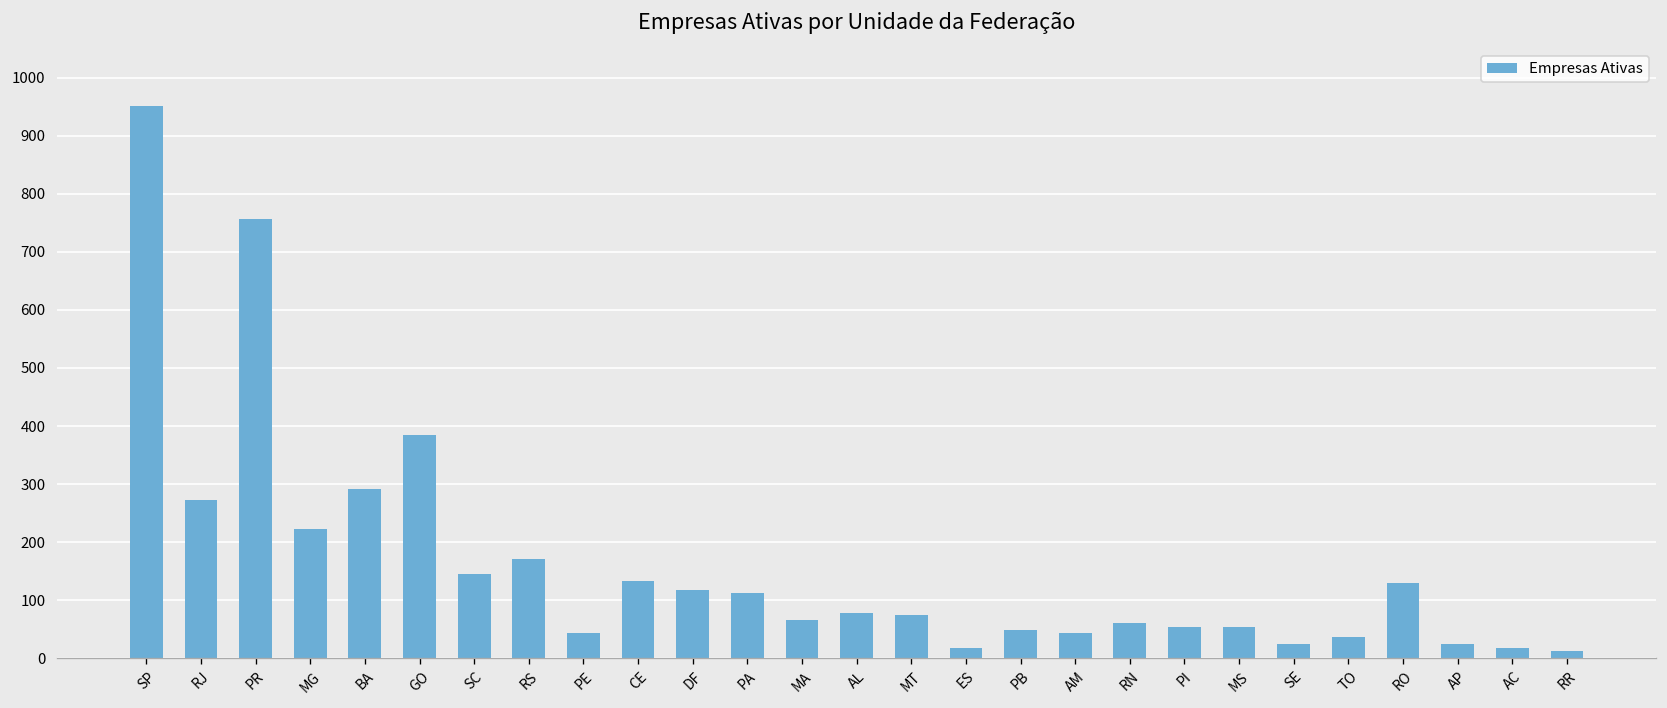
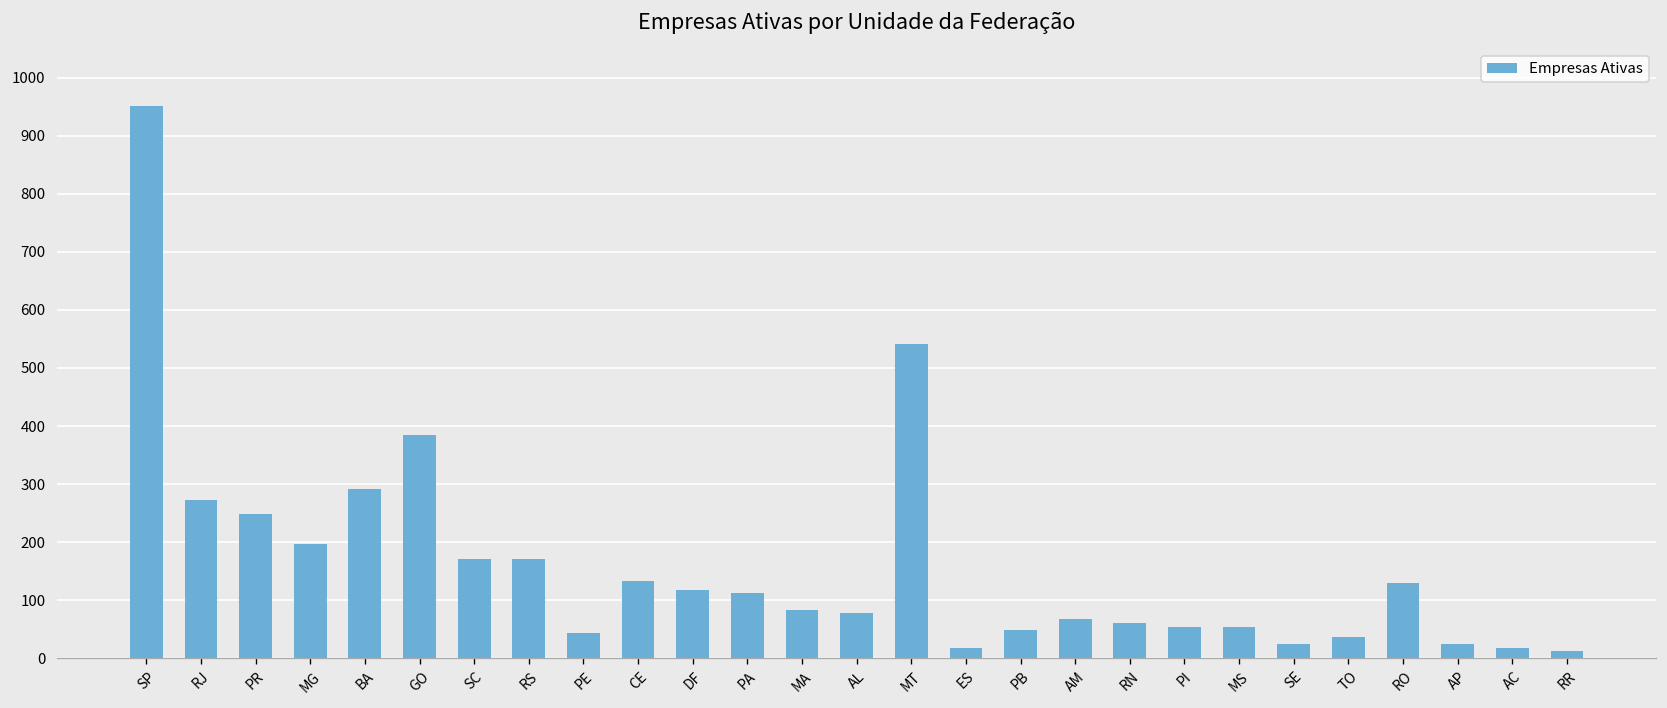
PR: 760 -> 250
MG: 220 -> 200
SC: 150 -> 170
MA: 70 -> 80
MT: 80 -> 540
AM: 40 -> 70
